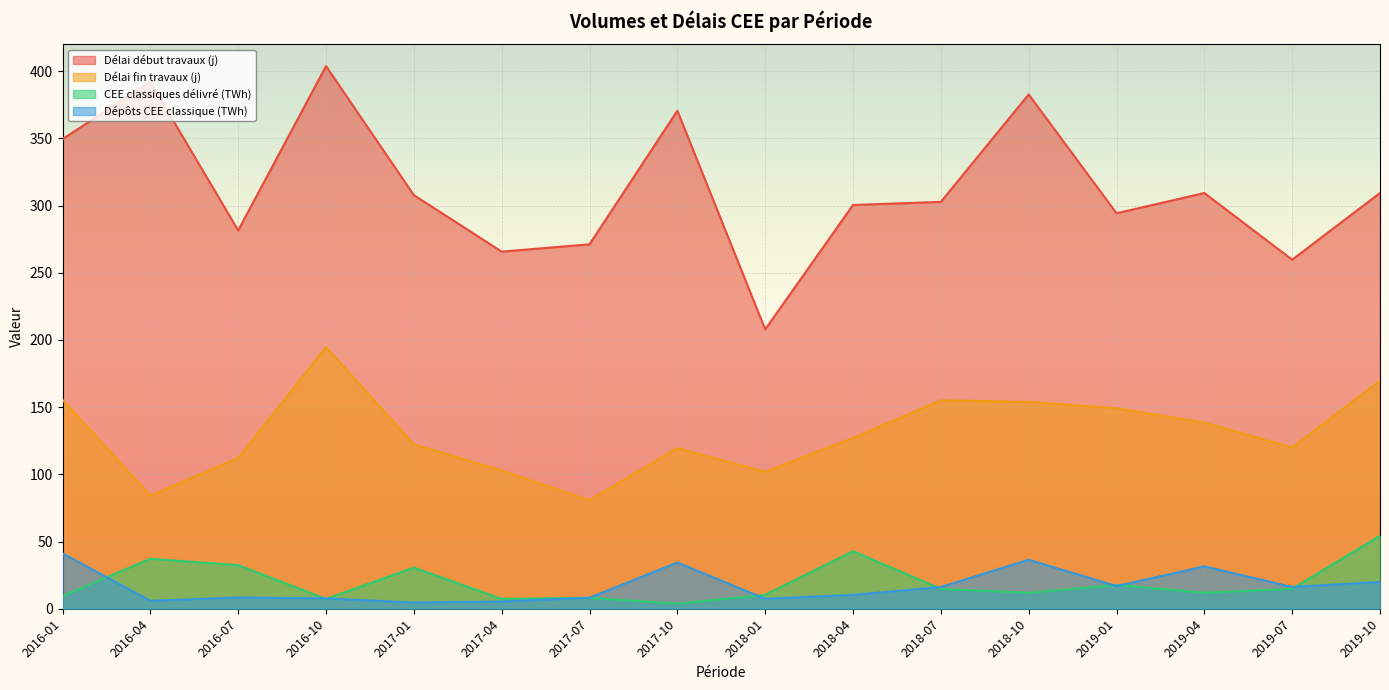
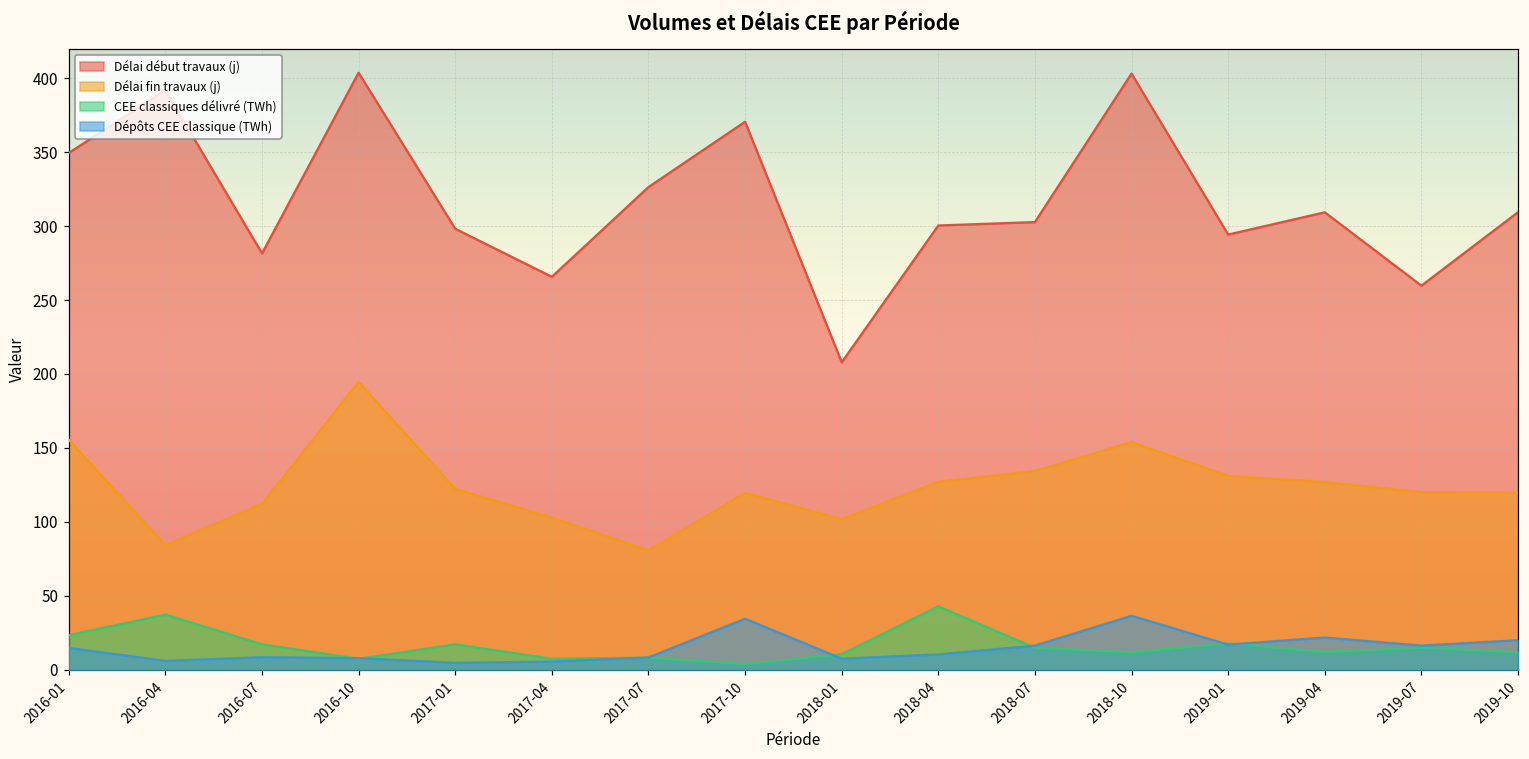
CEE classiques délivré (TWh), 2016-01: 9 -> 23
Dépôts CEE classique (TWh), 2016-01: 41 -> 15
CEE classiques délivré (TWh), 2016-07: 32 -> 17
Délai début travaux (j), 2017-01: 308 -> 298
CEE classiques délivré (TWh), 2017-01: 31 -> 17
Délai début travaux (j), 2017-07: 271 -> 326
Délai fin travaux (j), 2018-07: 155 -> 134
Délai début travaux (j), 2018-10: 383 -> 403
Délai fin travaux (j), 2019-01: 149 -> 131
Délai fin travaux (j), 2019-04: 139 -> 127
Dépôts CEE classique (TWh), 2019-04: 32 -> 22
Délai fin travaux (j), 2019-10: 170 -> 120
CEE classiques délivré (TWh), 2019-10: 54 -> 12
